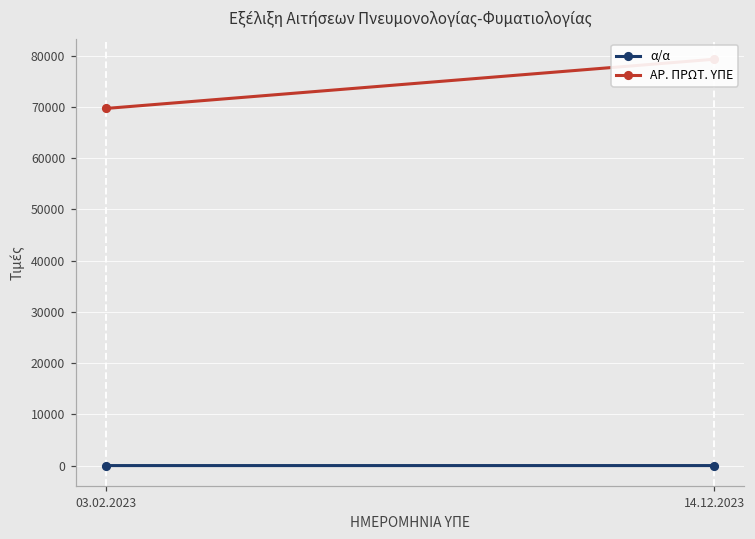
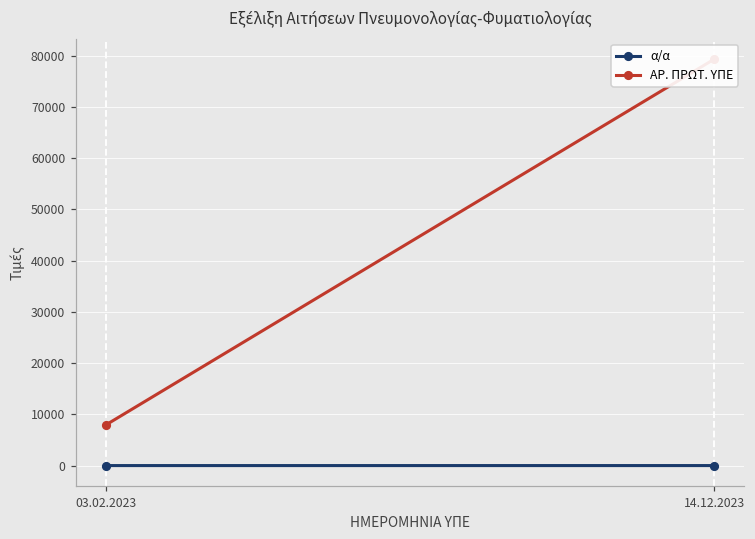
ΑΡ. ΠΡΩΤ. ΥΠΕ, 03.02.2023: 70000 -> 8000
